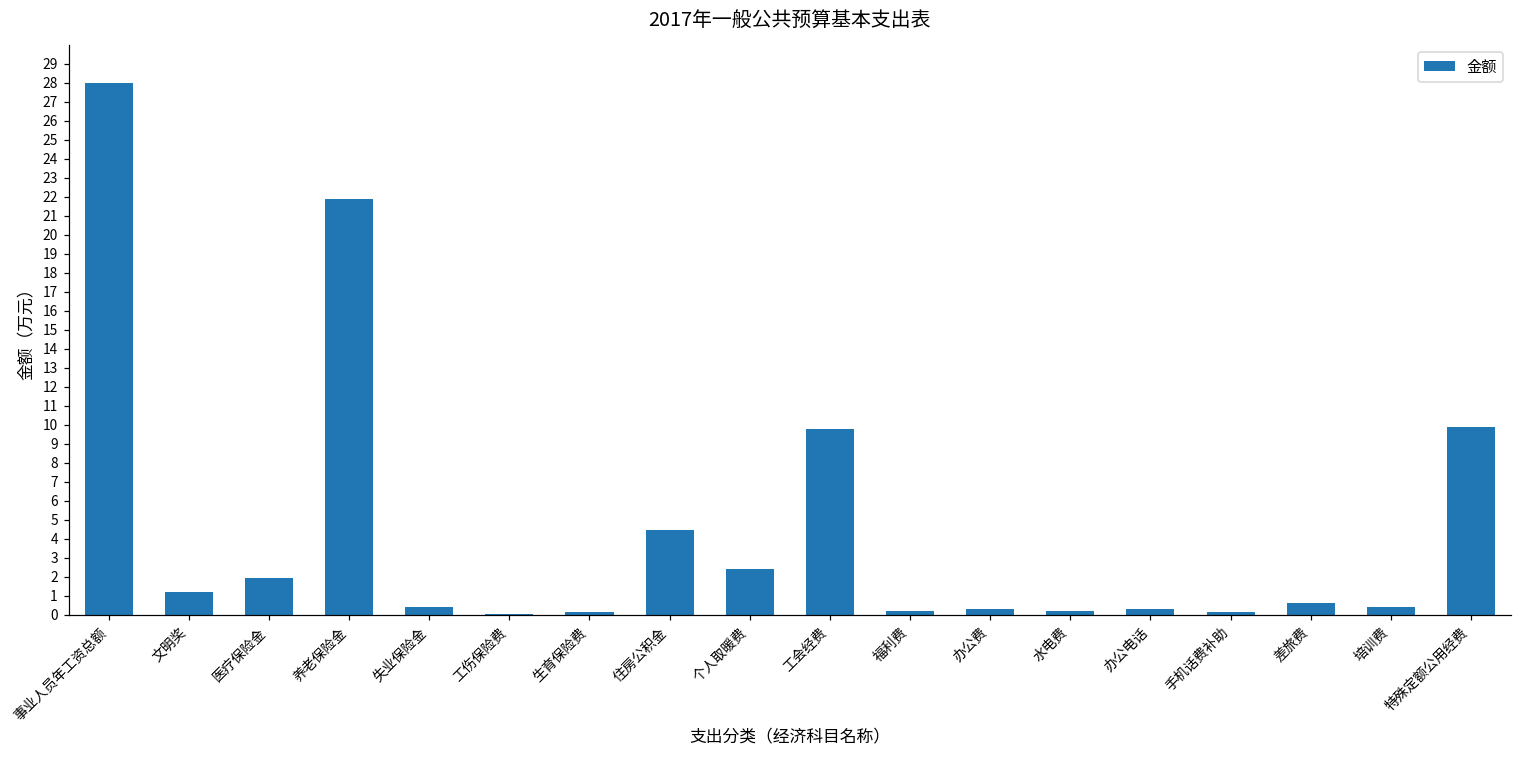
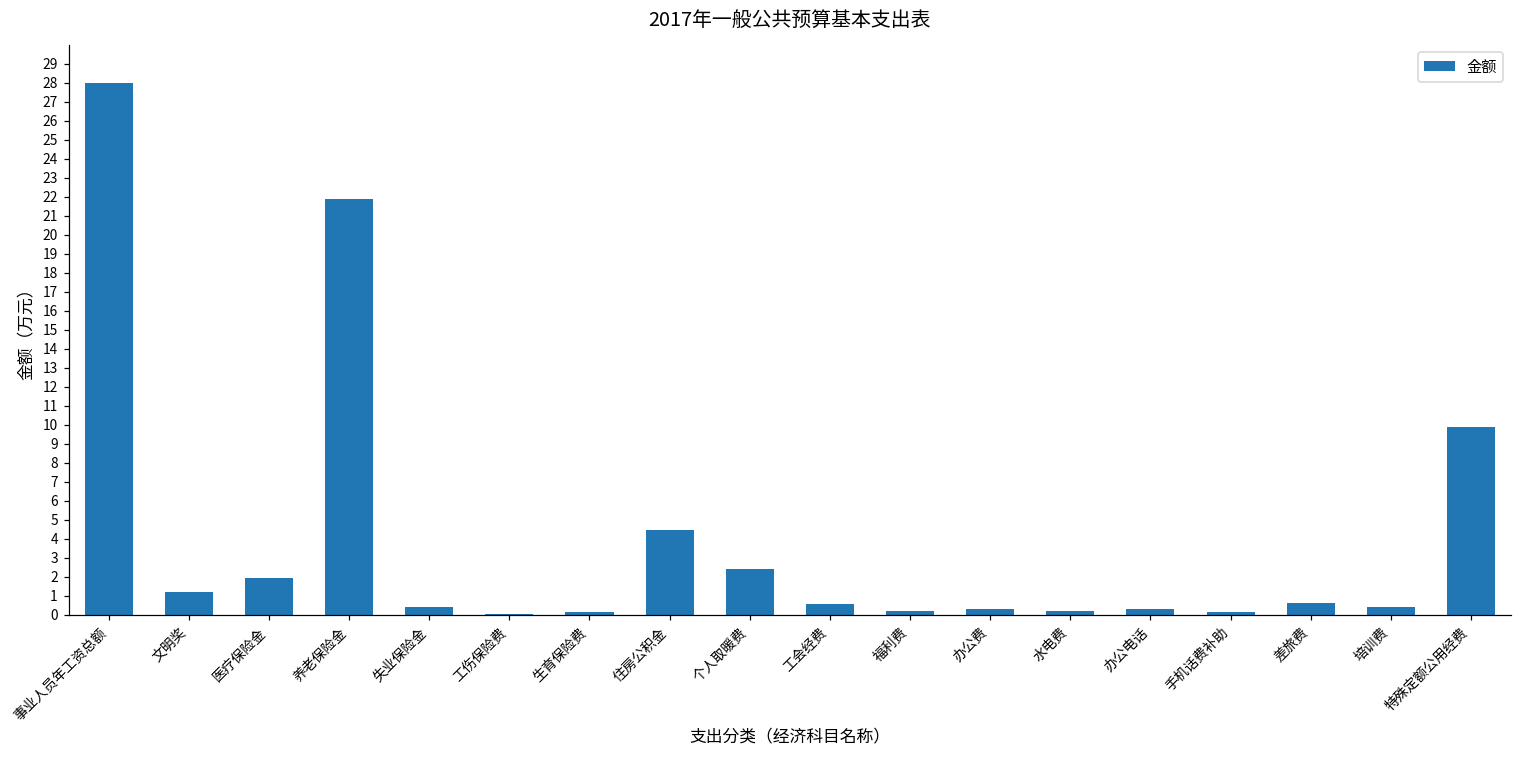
工会经费: 9.8 -> 0.6
